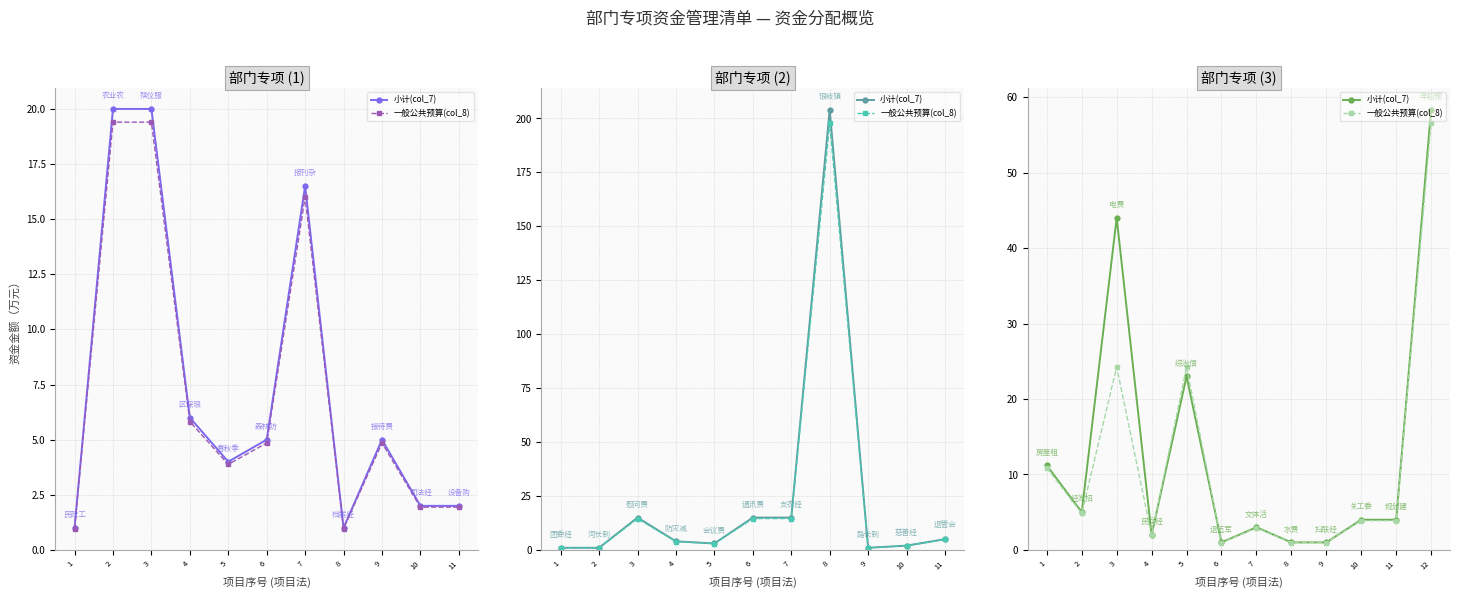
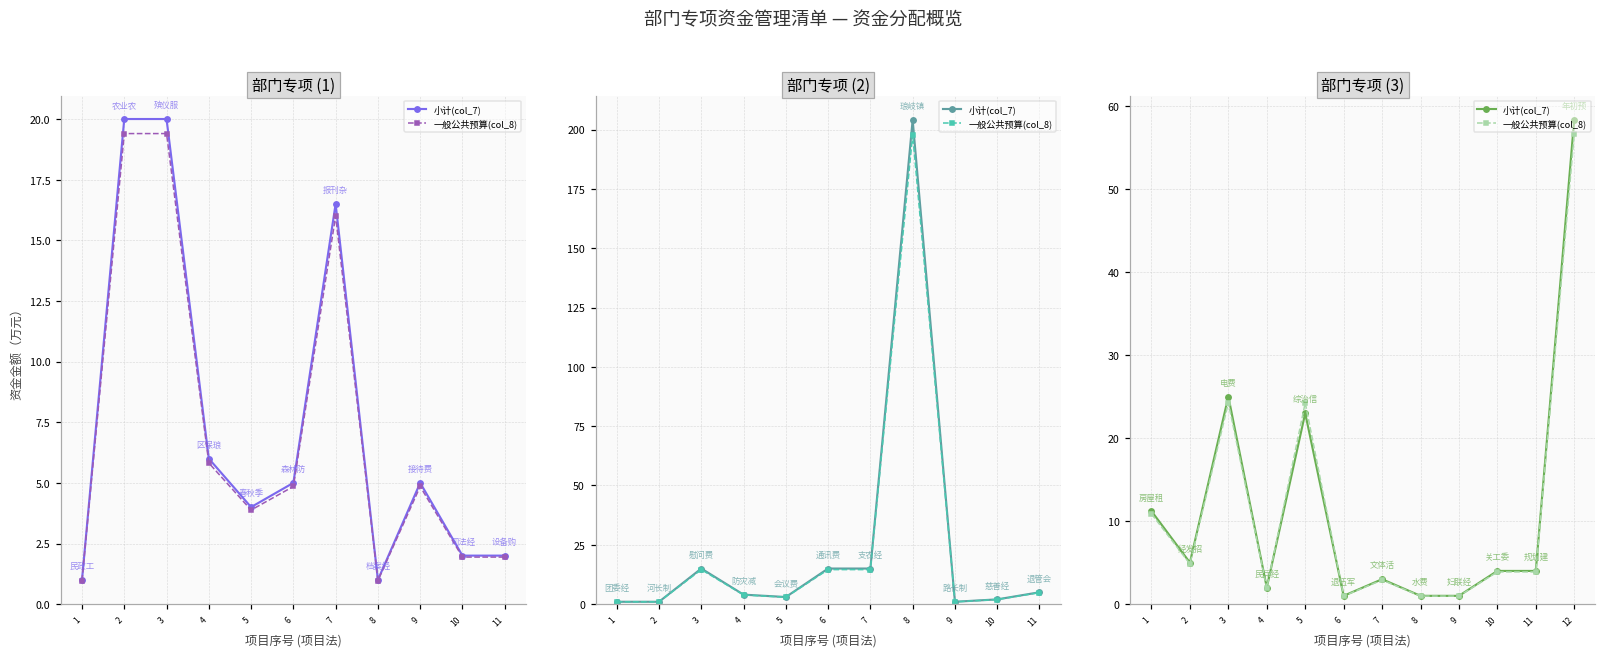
部门专项 (3), 小计(col_7), 3: 44 -> 25
